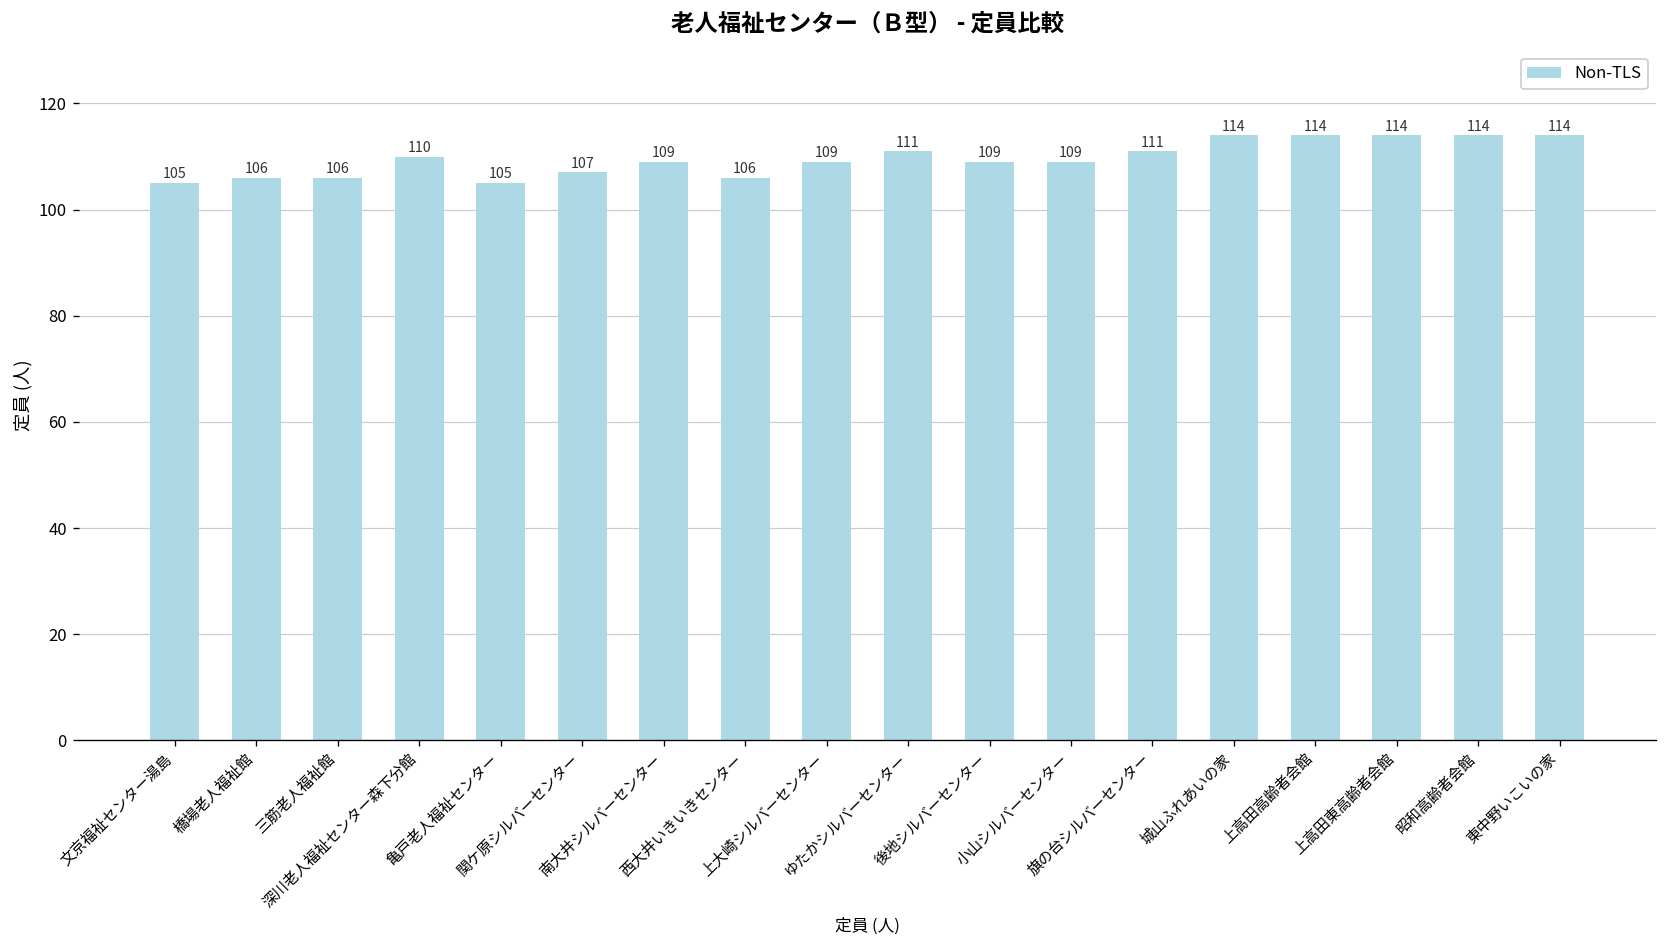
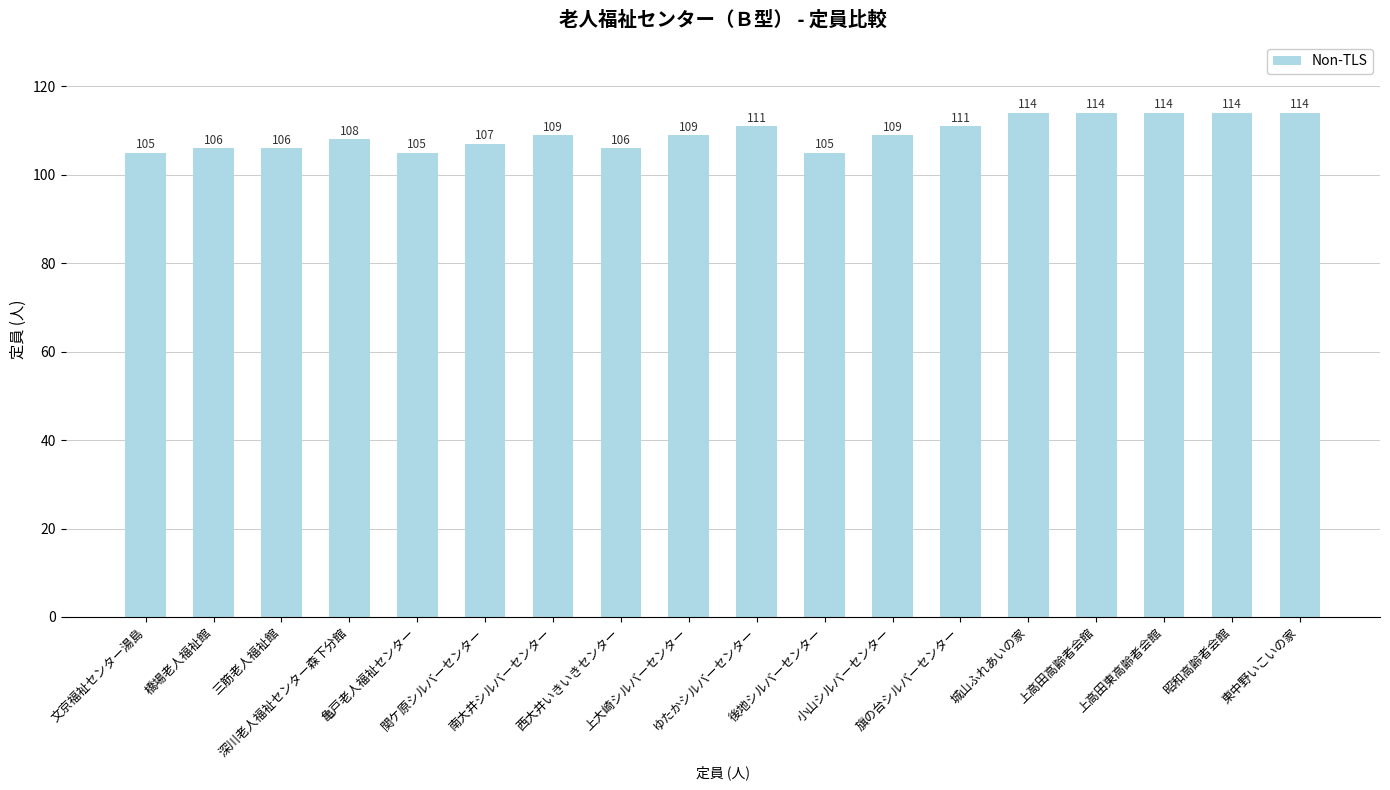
深川老人福祉センター森下分館: 110 -> 108
後地シルバーセンター: 109 -> 105
